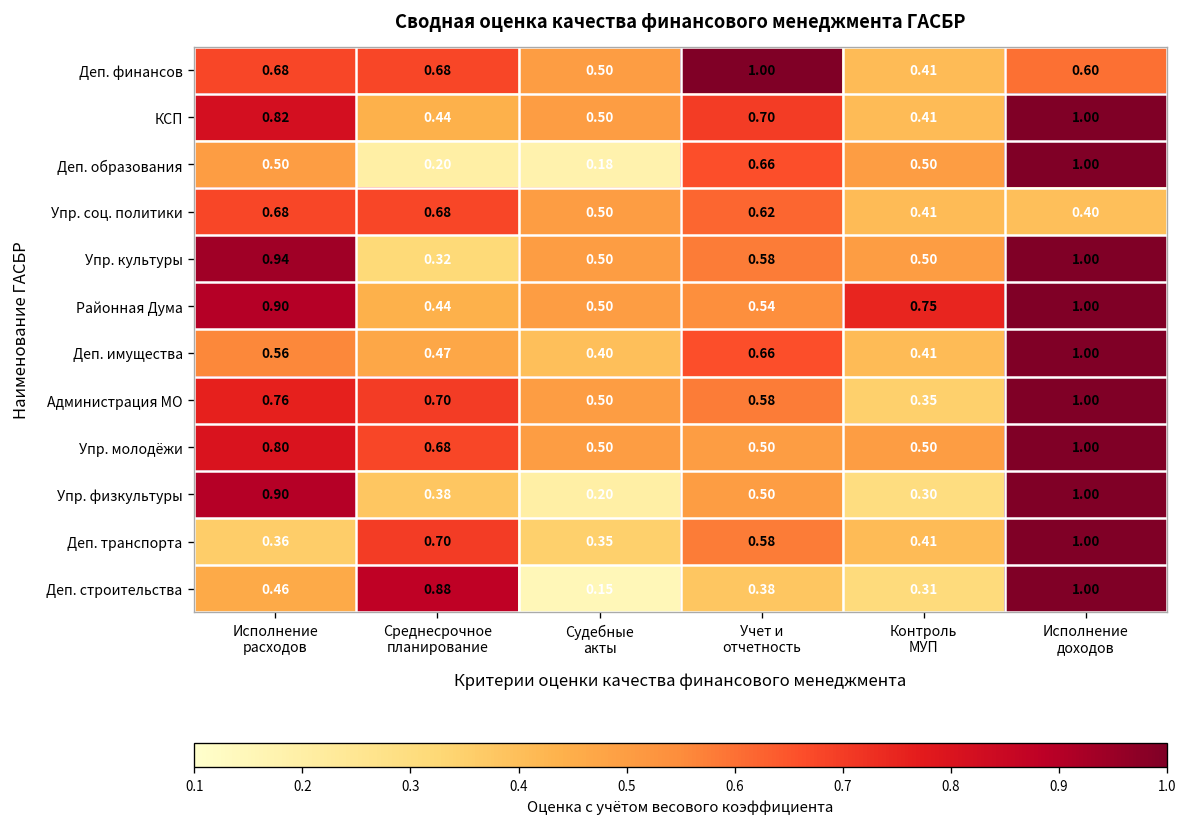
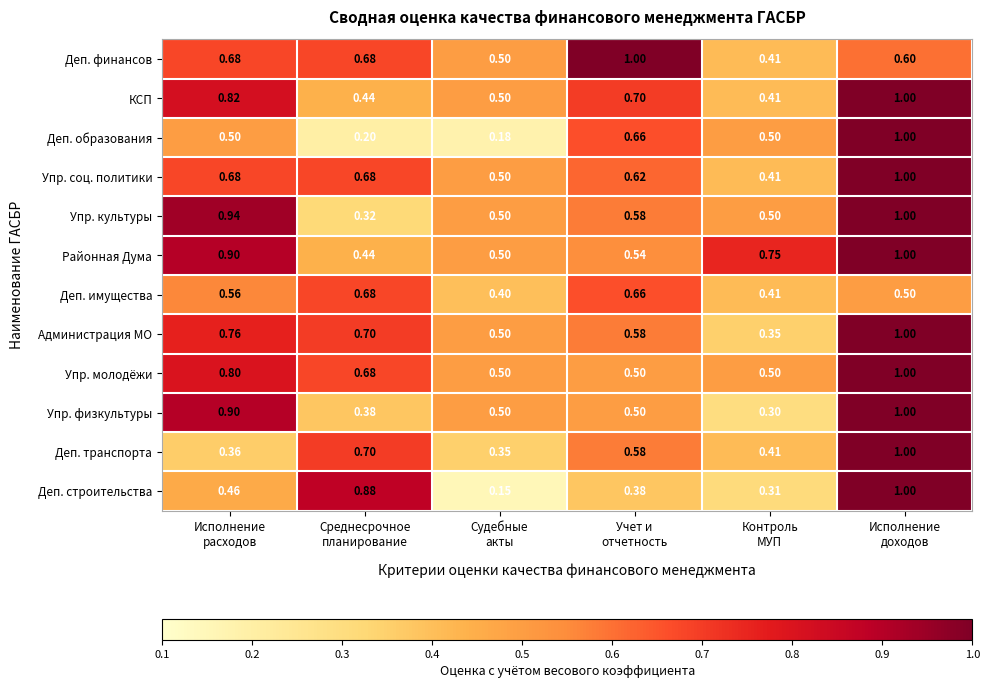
Упр. соц. политики, Исполнение доходов: 0.40 -> 1.00
Деп. имущества, Среднесрочное планирование: 0.47 -> 0.68
Деп. имущества, Исполнение доходов: 1.00 -> 0.50
Упр. физкультуры, Судебные акты: 0.20 -> 0.50
